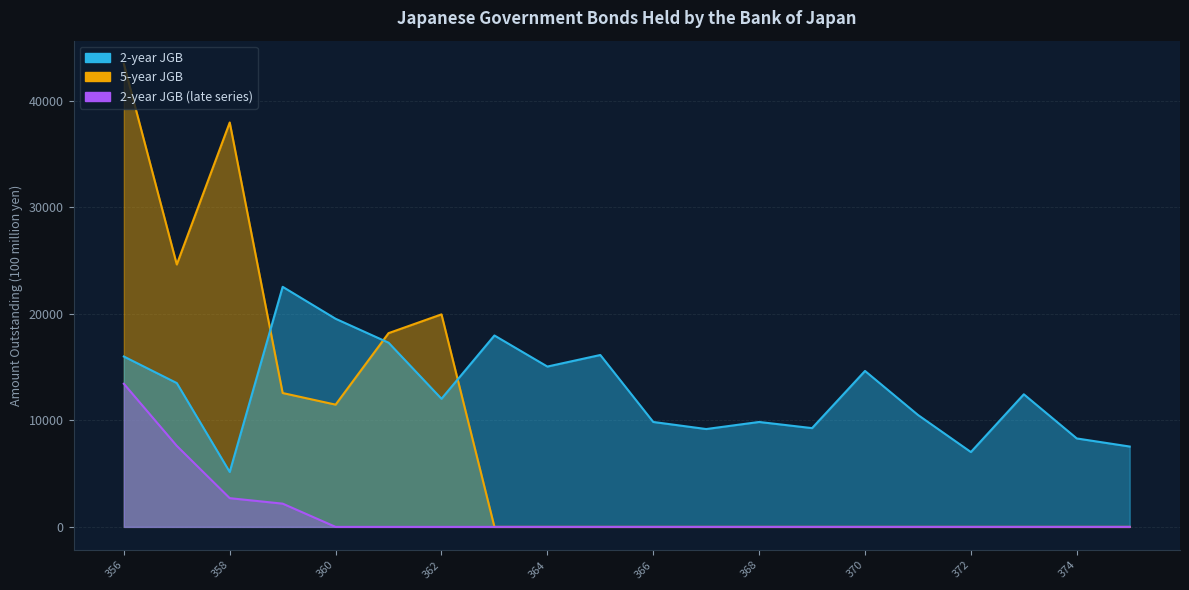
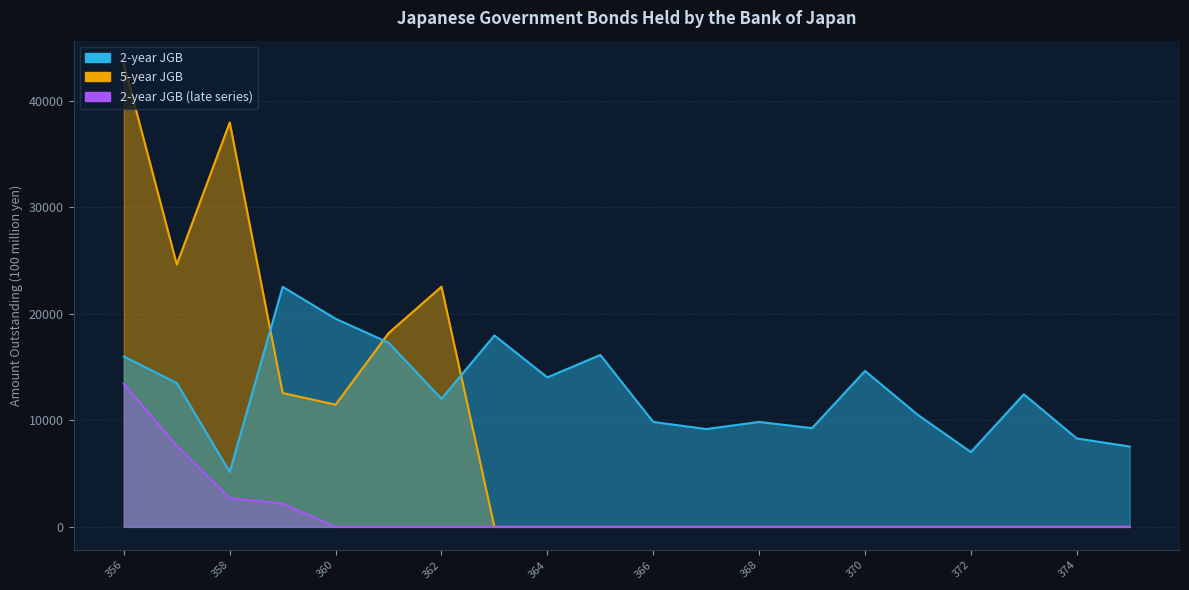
5-year JGB, 362: 20000 -> 22600
2-year JGB, 364: 15100 -> 14000
